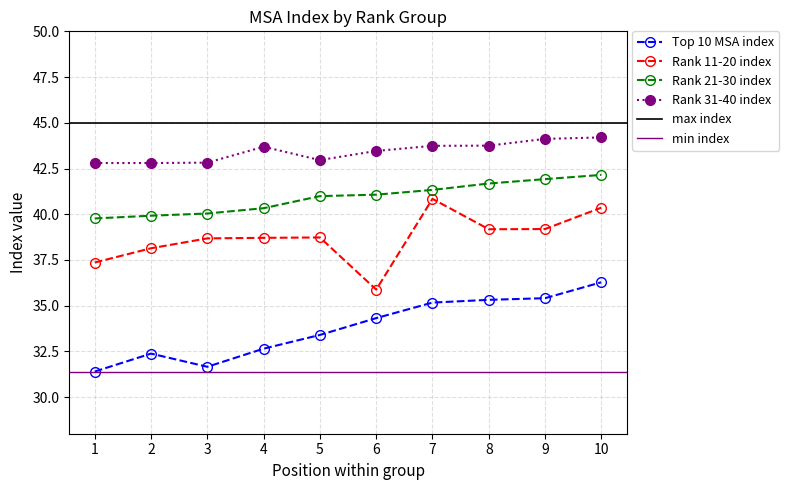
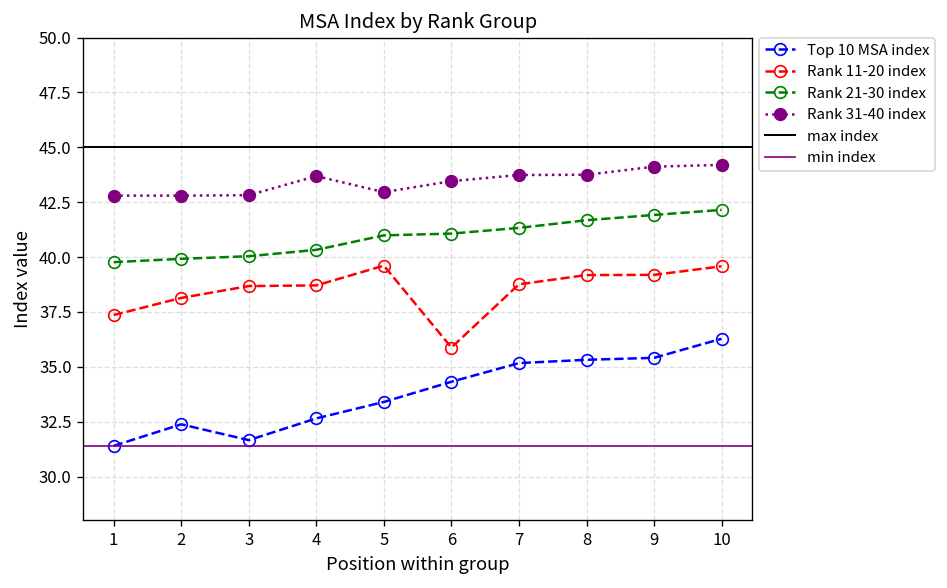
Rank 11-20 index, 5: 38.7 -> 39.6
Rank 11-20 index, 7: 40.8 -> 38.8
Rank 11-20 index, 10: 40.4 -> 39.6
